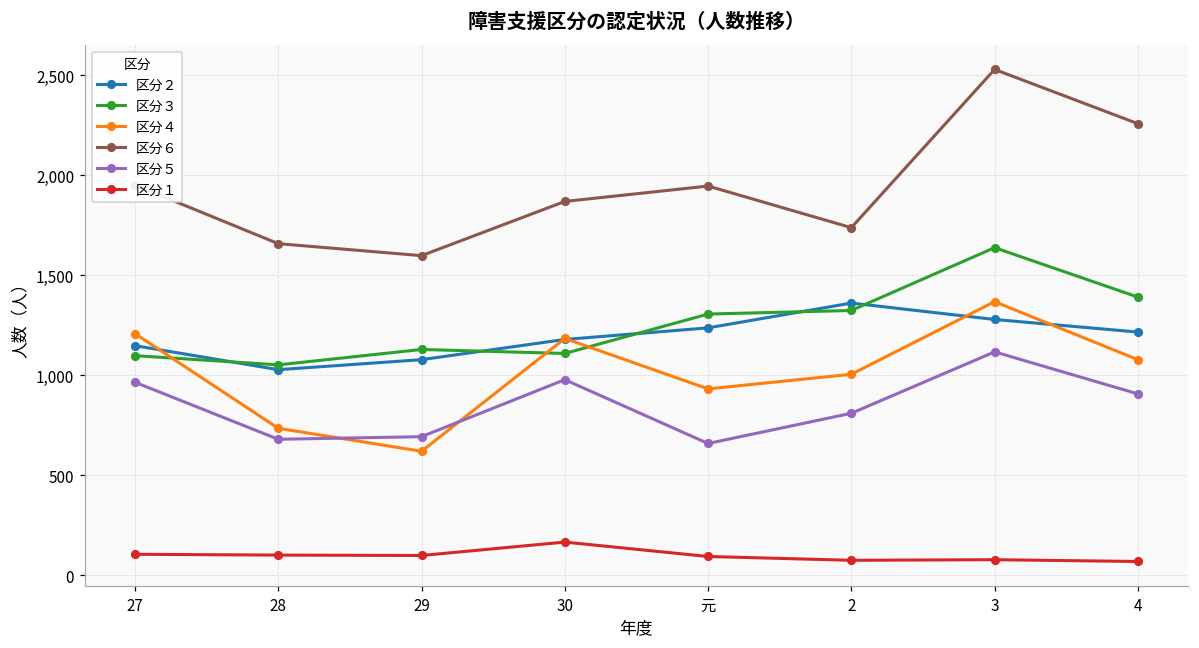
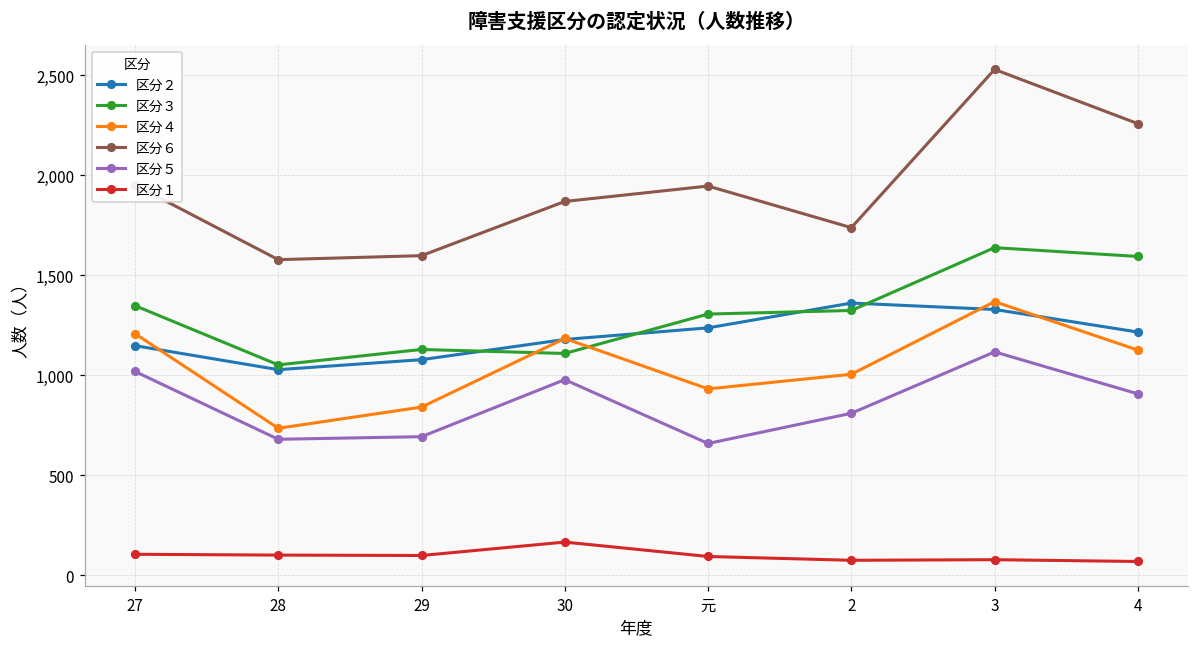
区分３, 27: 1,100 -> 1,350
区分５, 27: 970 -> 1,020
区分６, 28: 1,660 -> 1,580
区分４, 29: 620 -> 840
区分２, 3: 1,280 -> 1,330
区分３, 4: 1,390 -> 1,590
区分４, 4: 1,080 -> 1,130
